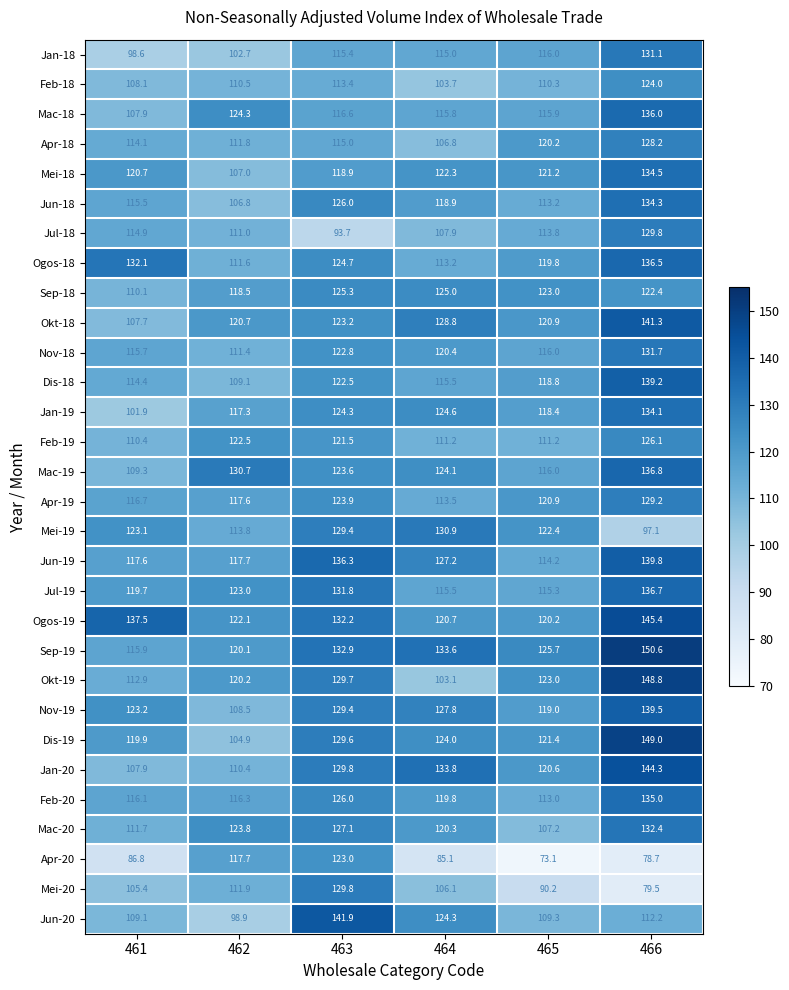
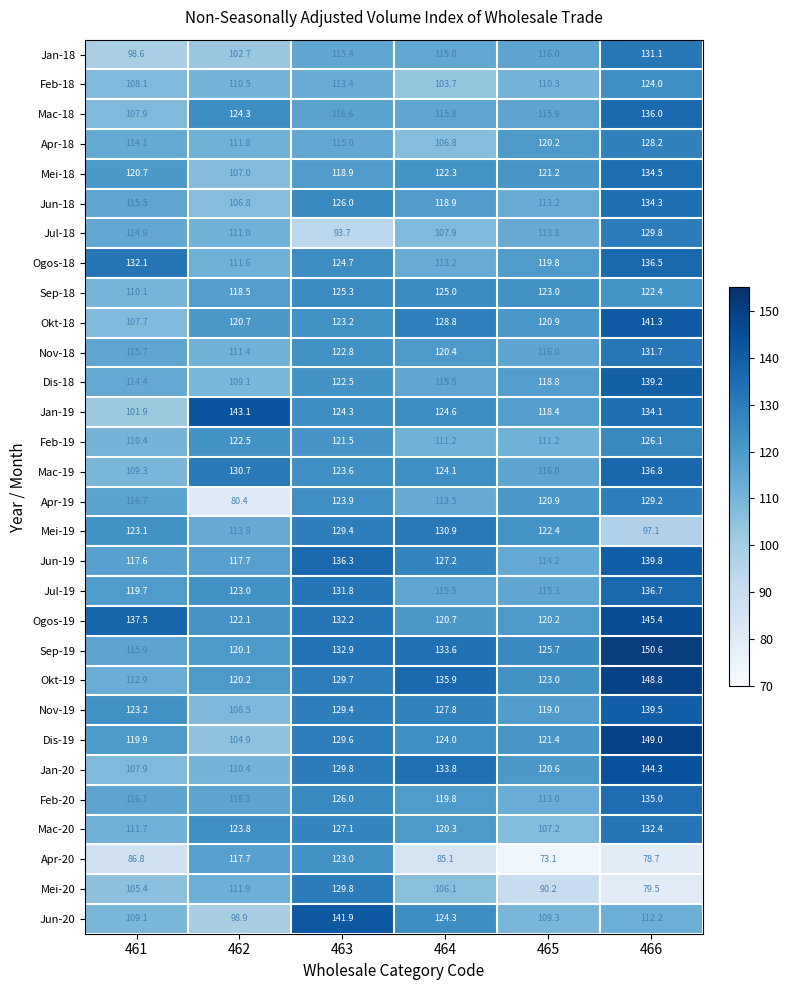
Jan-19, 462: 117.3 -> 143.1
Apr-19, 462: 117.6 -> 80.4
Okt-19, 464: 103.1 -> 135.9
